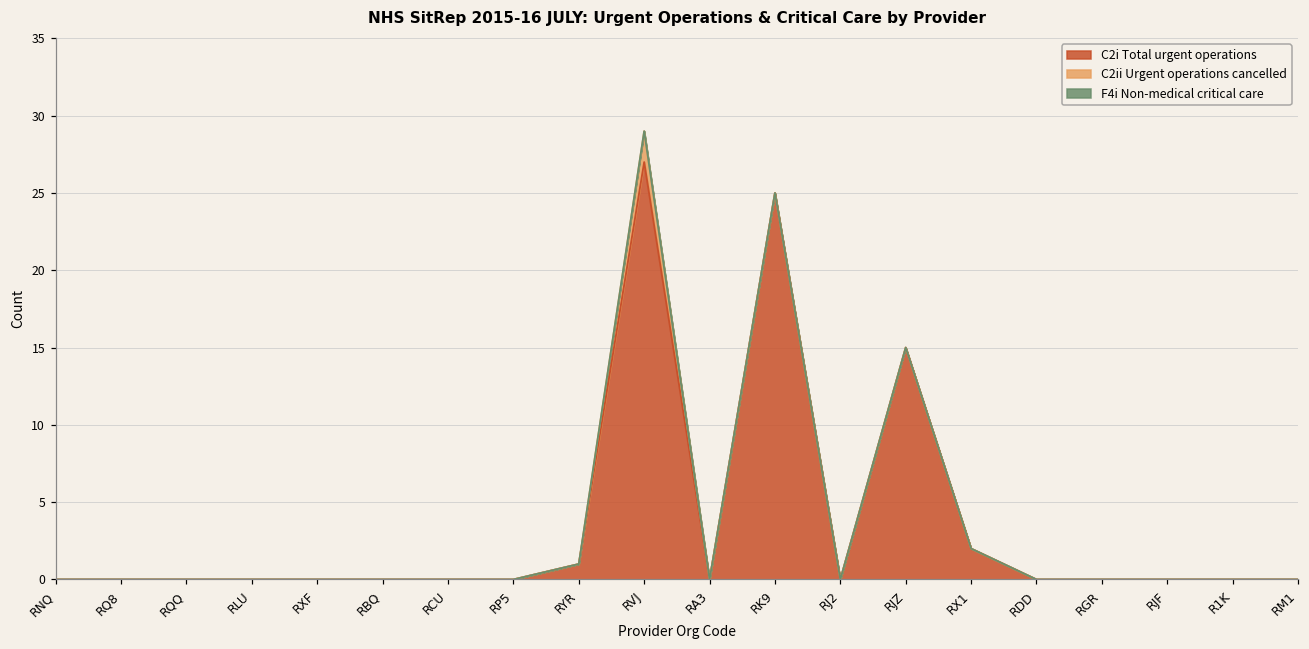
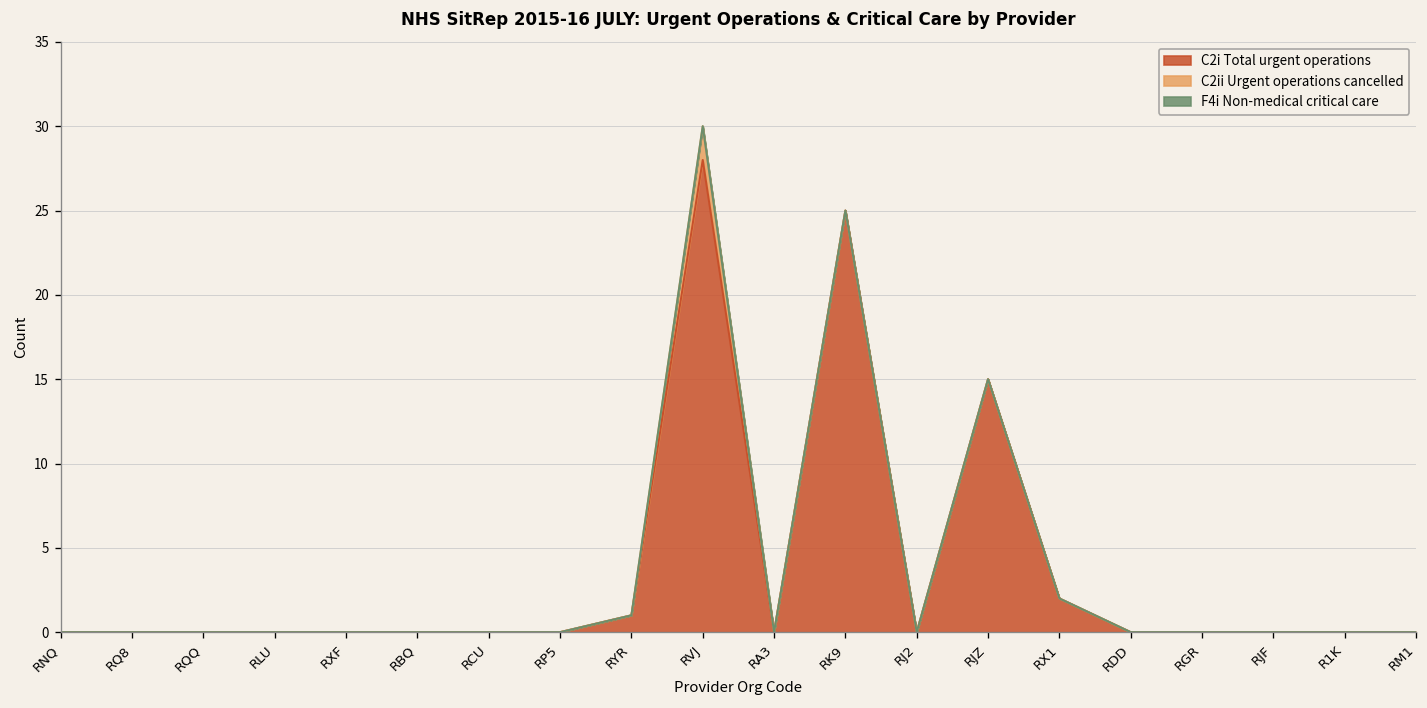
C2i Total urgent operations, RVJ: 27 -> 28
